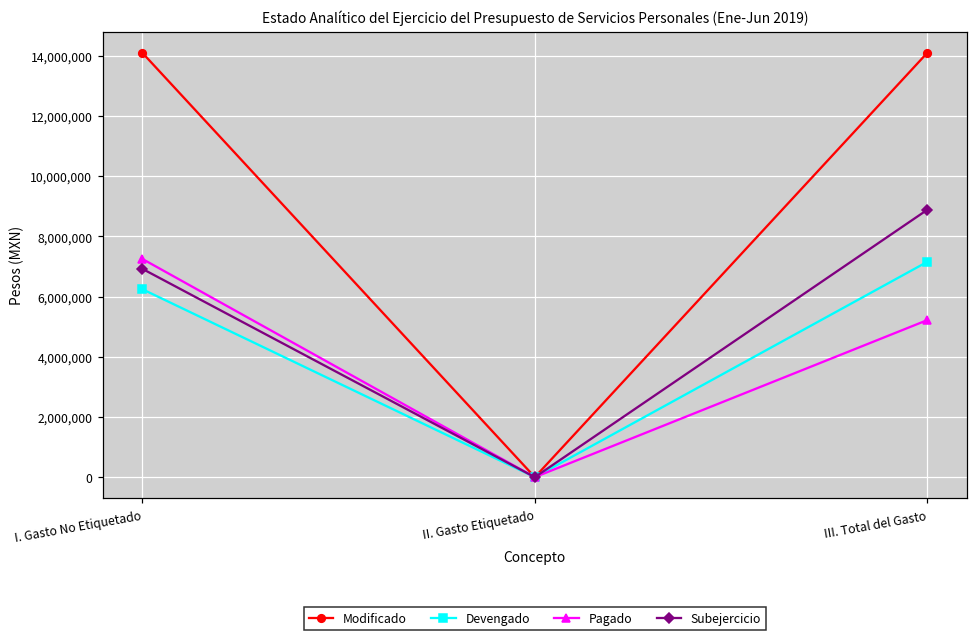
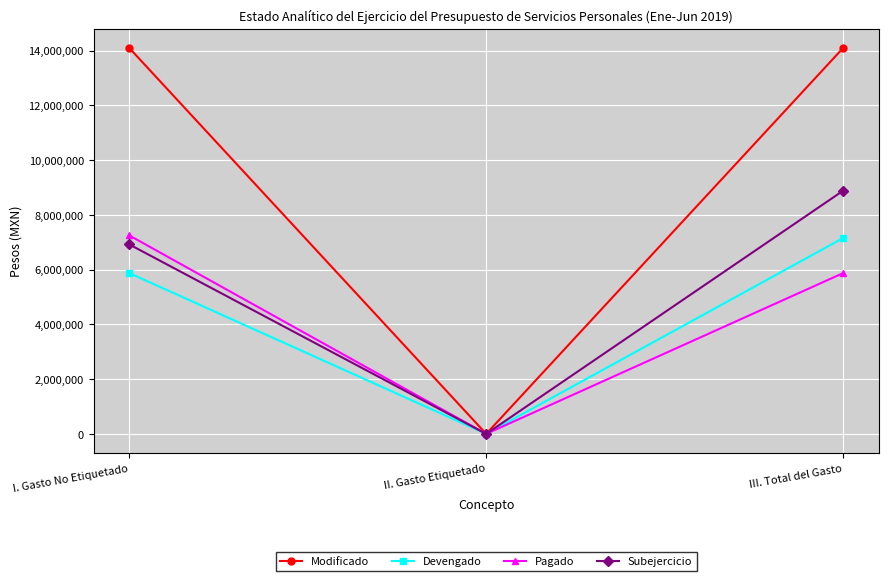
Devengado, I. Gasto No Etiquetado: 6,200,000 -> 5,900,000
Pagado, III. Total del Gasto: 5,200,000 -> 5,900,000
